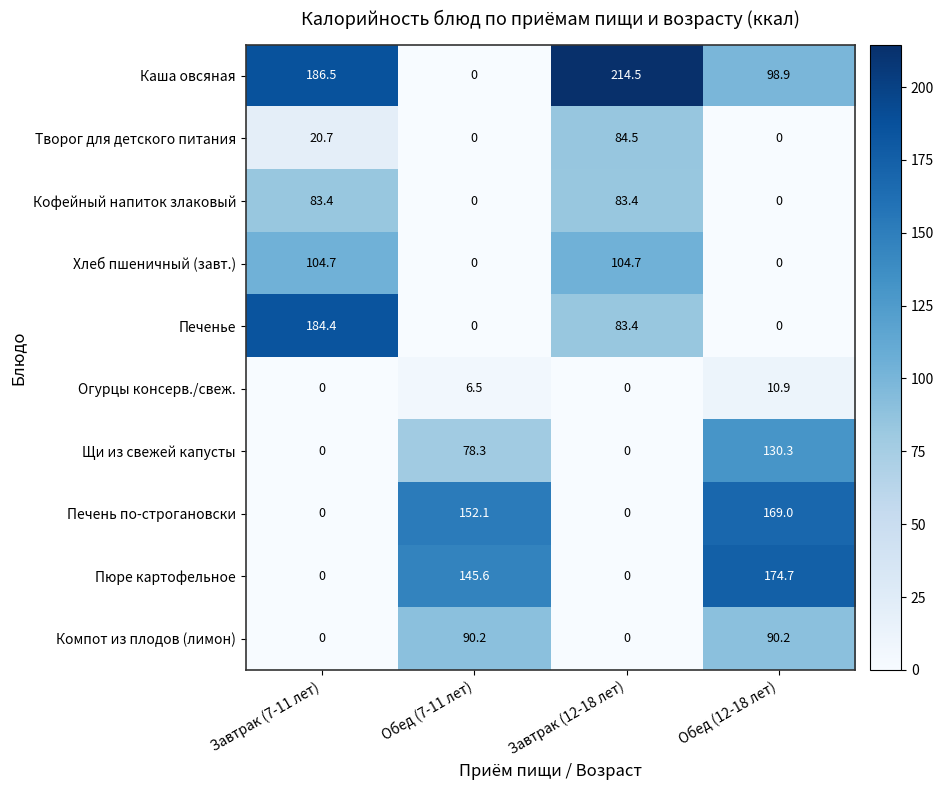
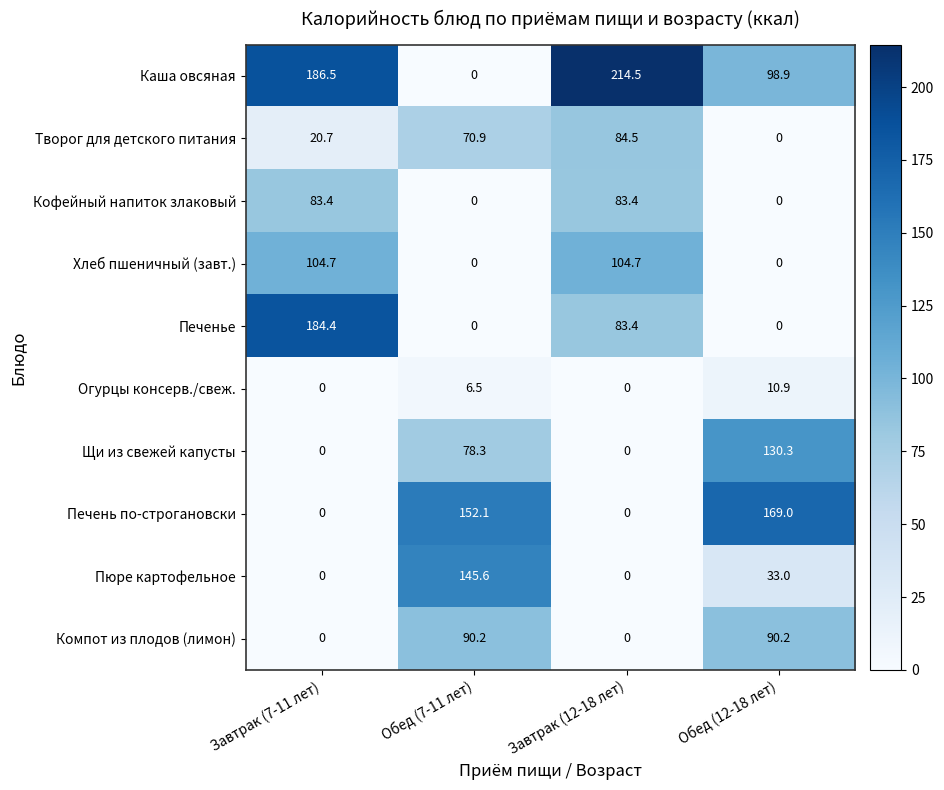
Творог для детского питания, Обед (7-11 лет): 0 -> 70.9
Пюре картофельное, Обед (12-18 лет): 174.7 -> 33.0
